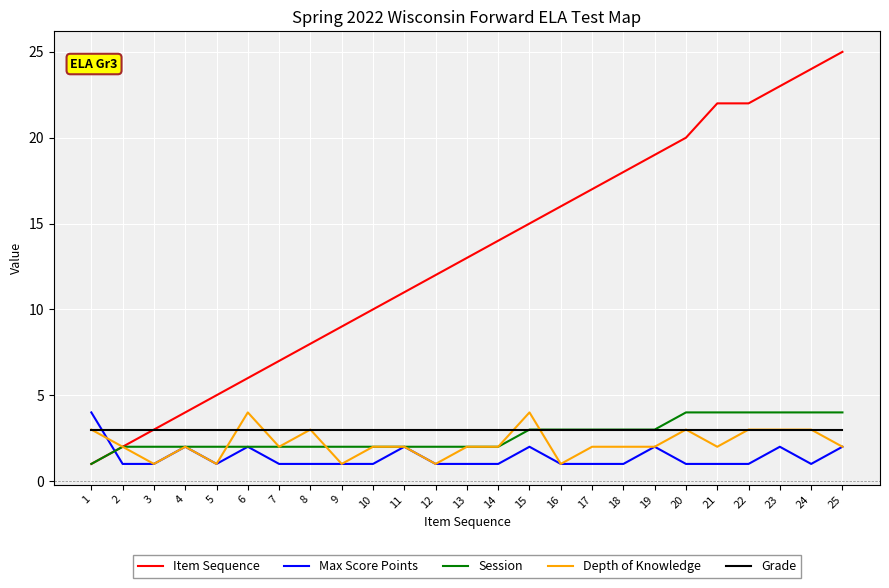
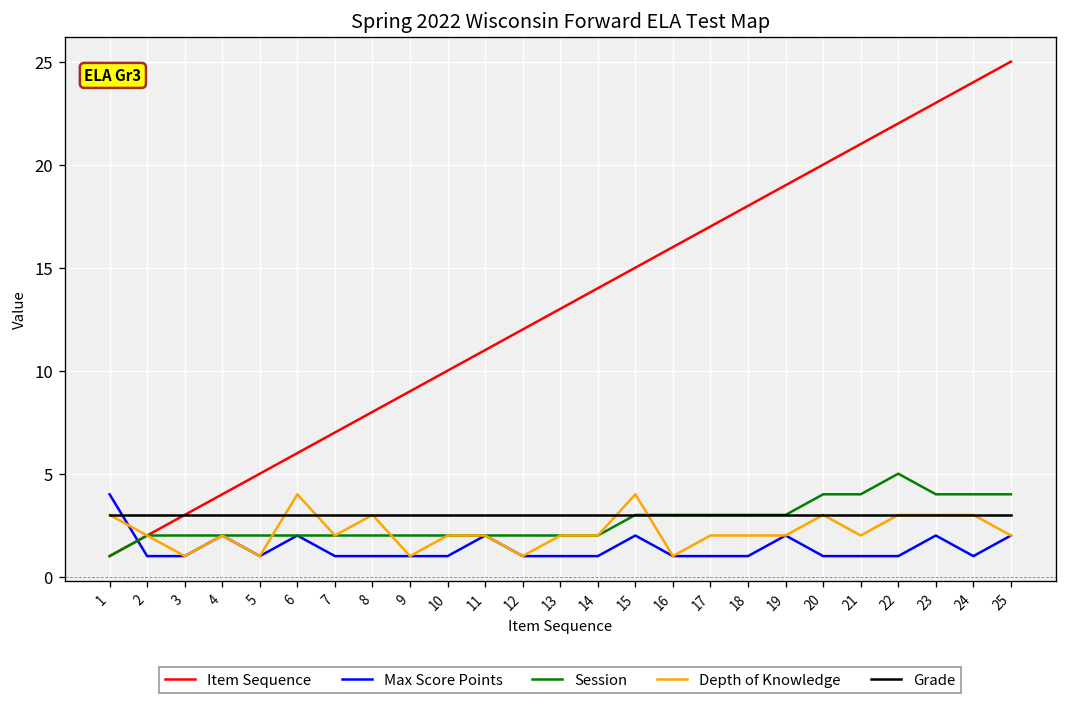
Item Sequence, 21: 22 -> 21
Session, 22: 4 -> 5
